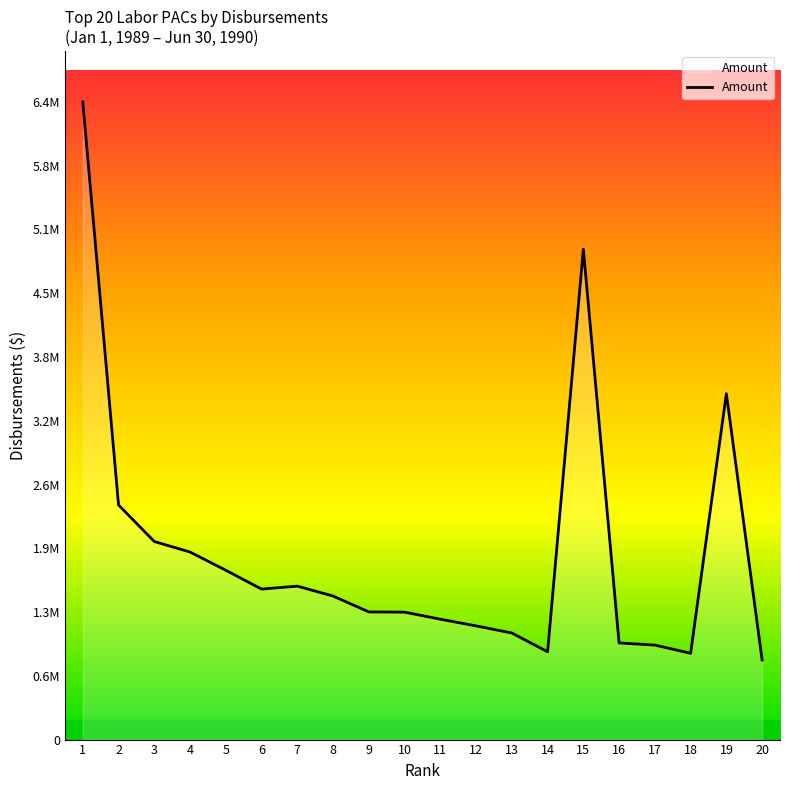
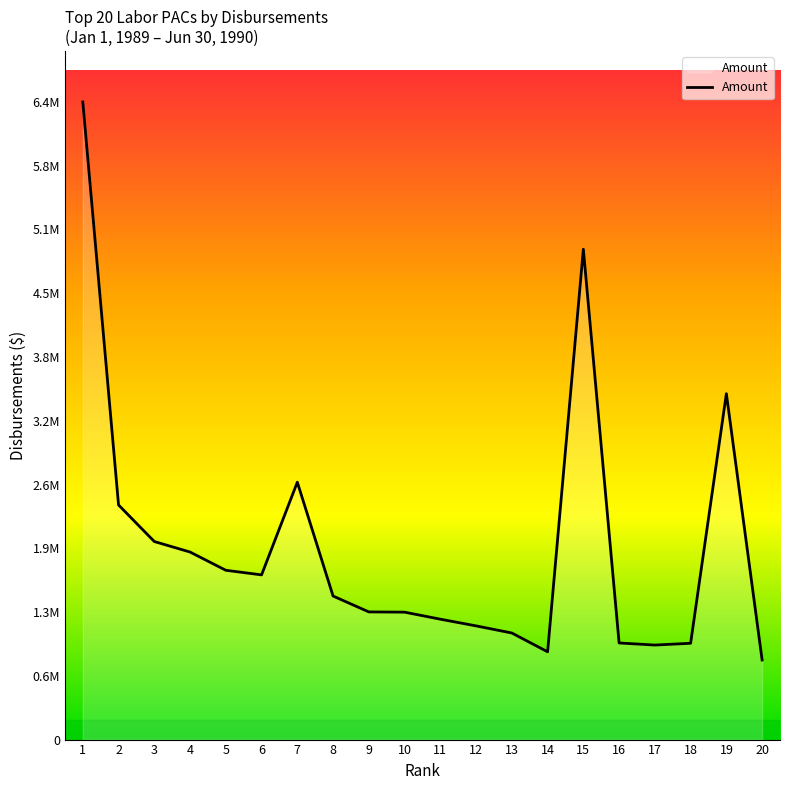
6: 1500000 -> 1700000
7: 1500000 -> 2600000
18: 900000 -> 1000000
